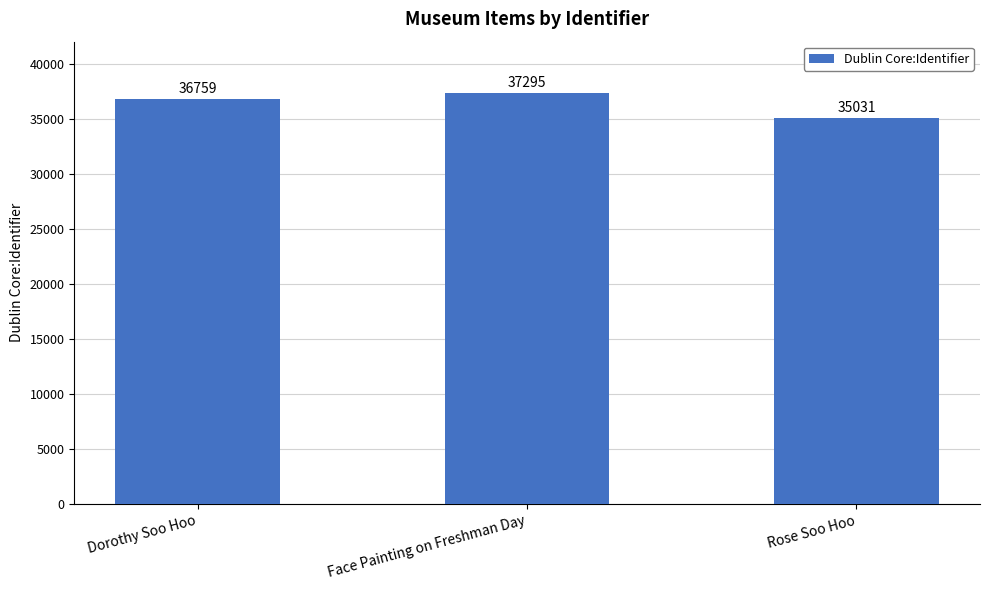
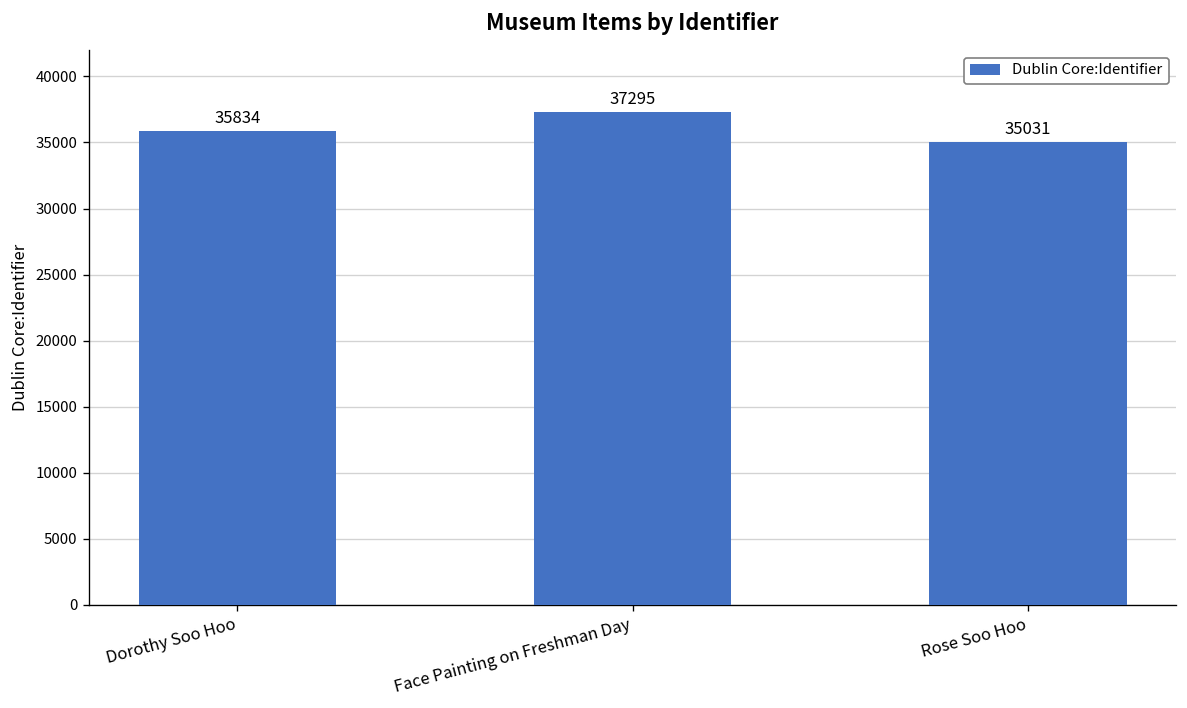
Dorothy Soo Hoo: 36759 -> 35834
